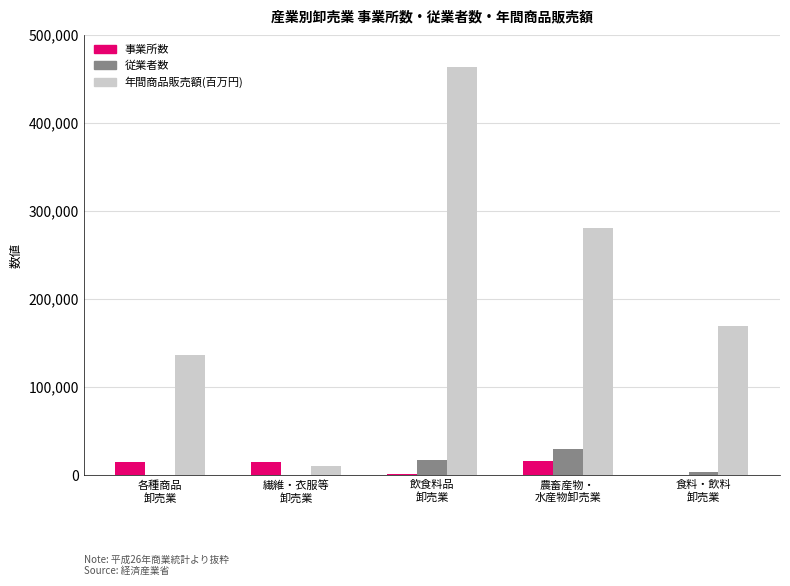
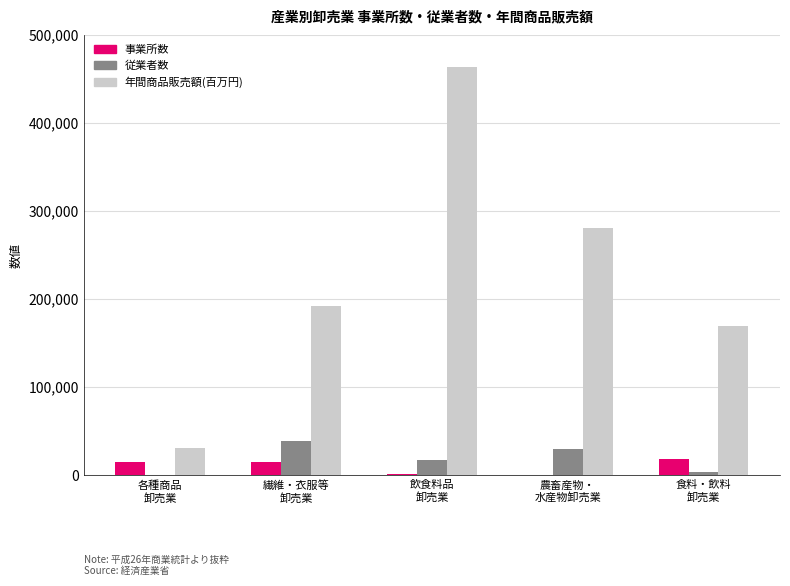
年間商品販売額(百万円), 各種商品 卸売業: 140,000 -> 30,000
従業者数, 繊維・衣服等 卸売業: 0 -> 40,000
年間商品販売額(百万円), 繊維・衣服等 卸売業: 10,000 -> 190,000
事業所数, 農畜産物・ 水産物卸売業: 20,000 -> 0
事業所数, 食料・飲料 卸売業: 0 -> 20,000
